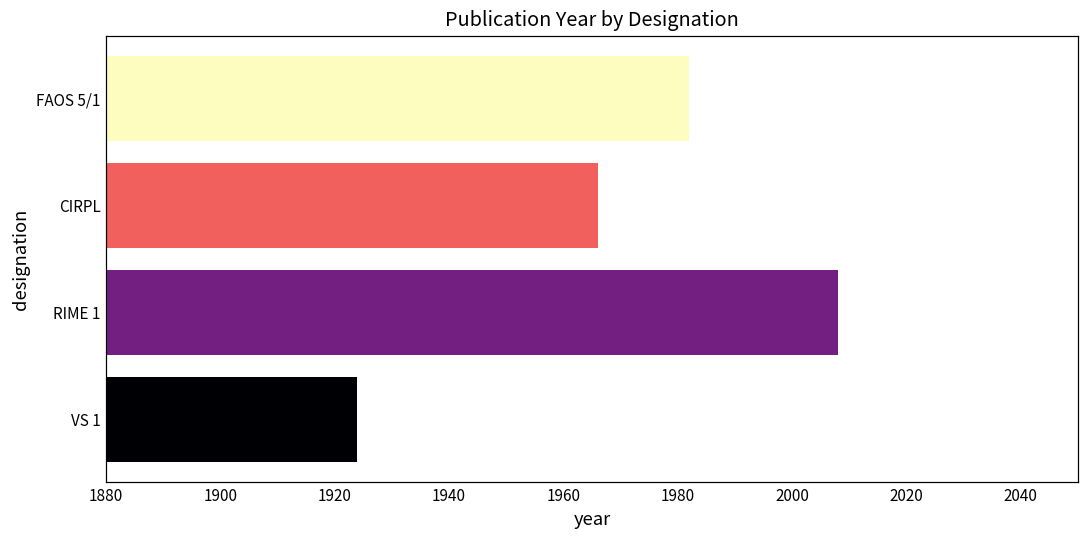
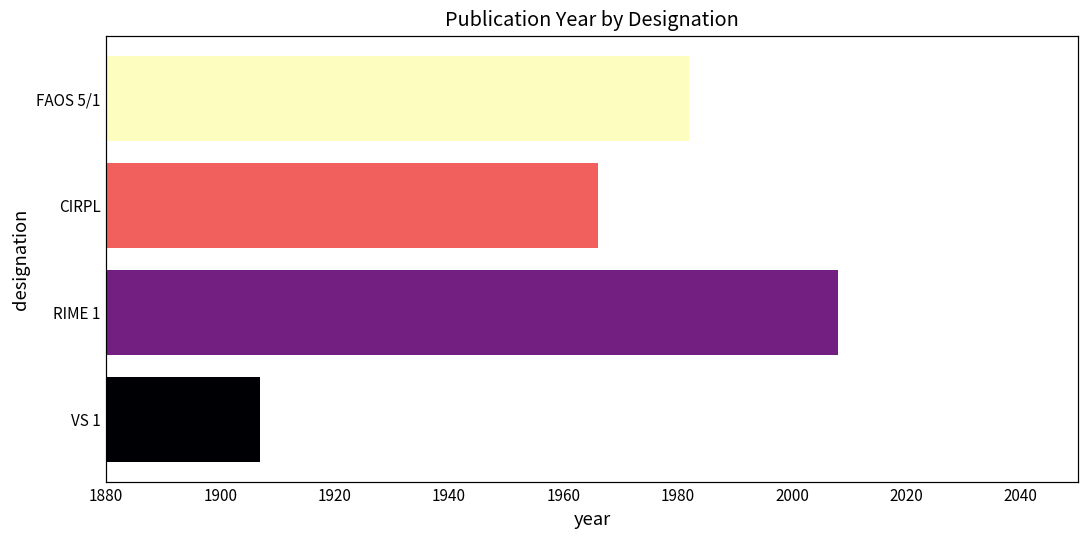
VS 1: 1924 -> 1907
